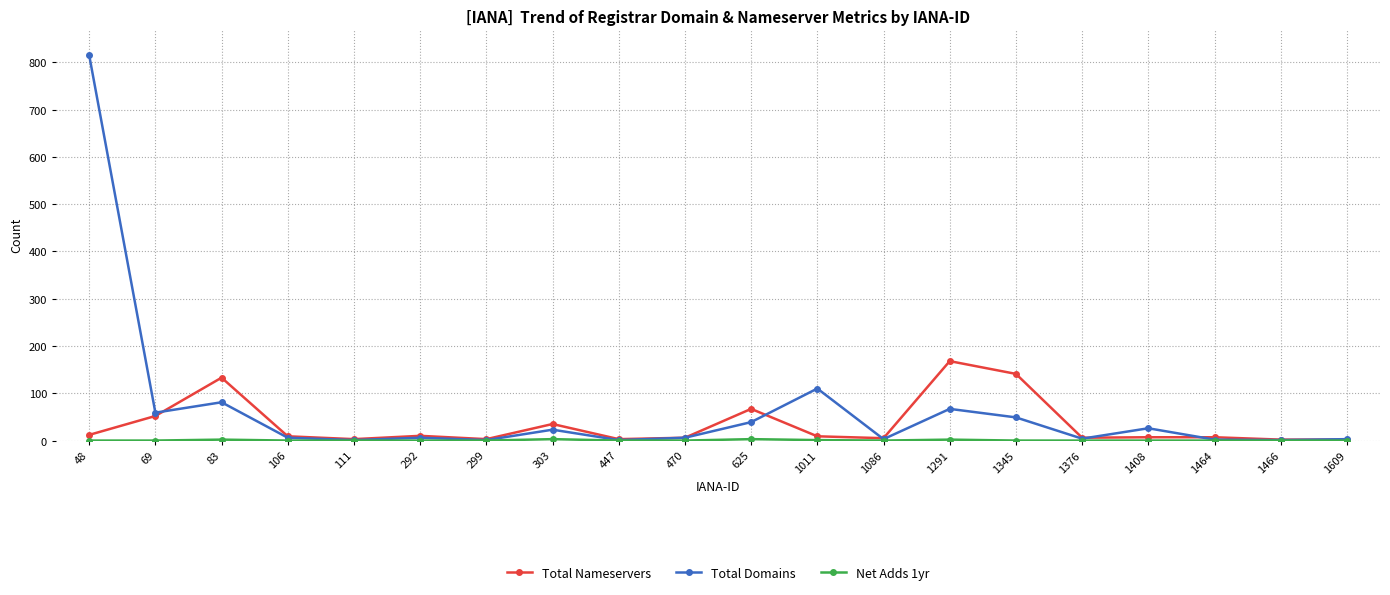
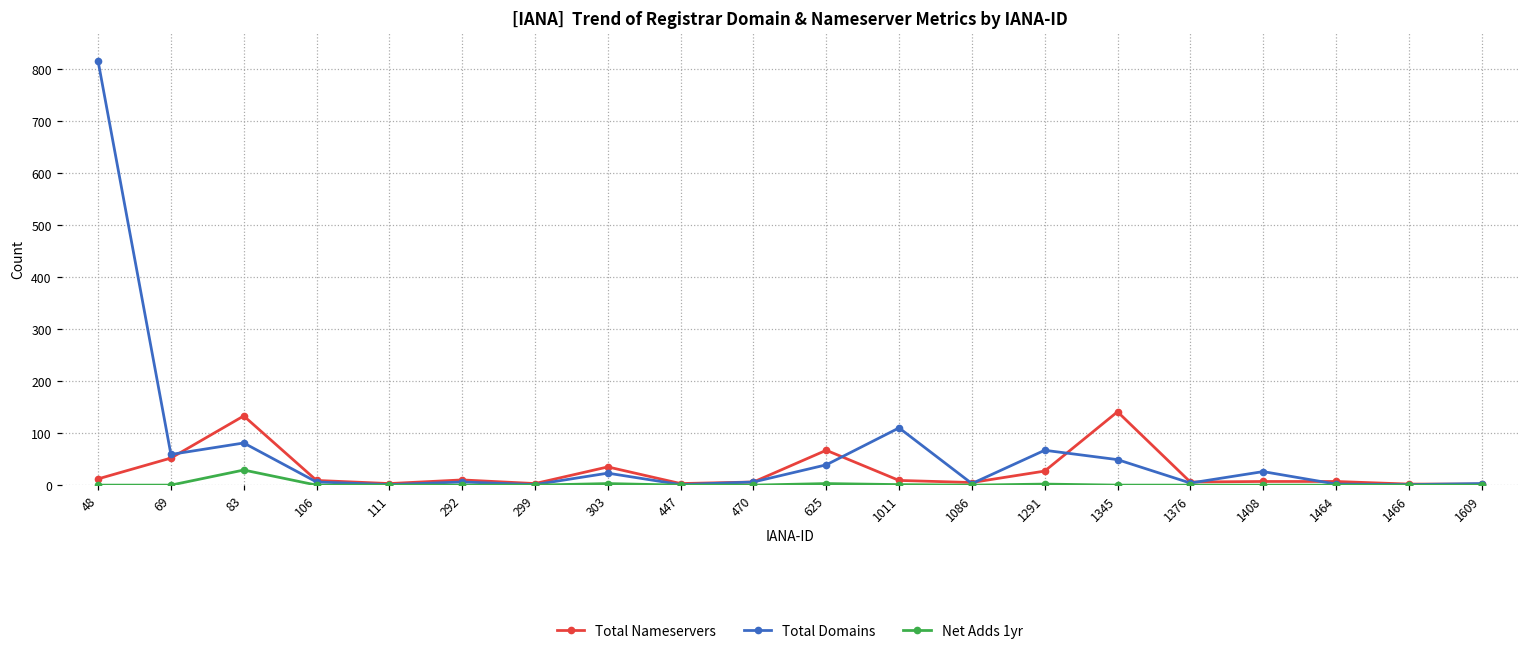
Net Adds 1yr, 83: 0 -> 30
Total Nameservers, 1291: 170 -> 30
